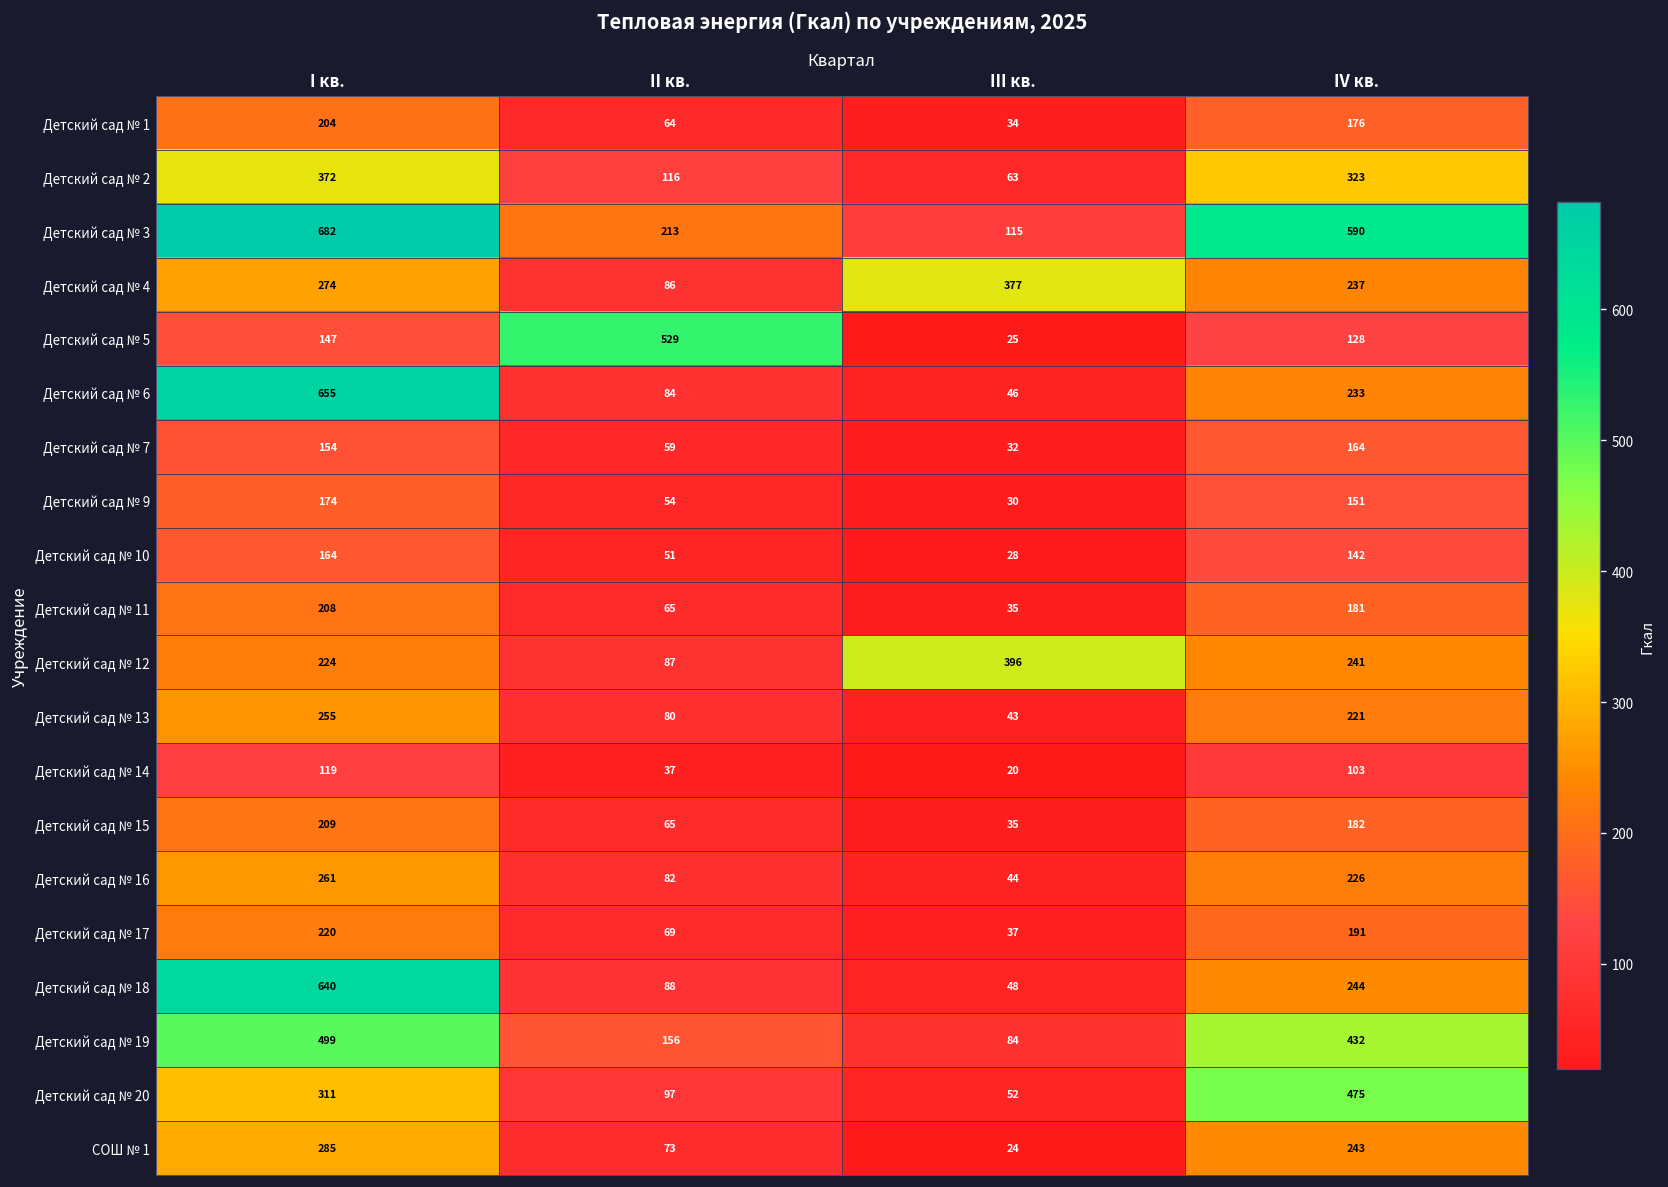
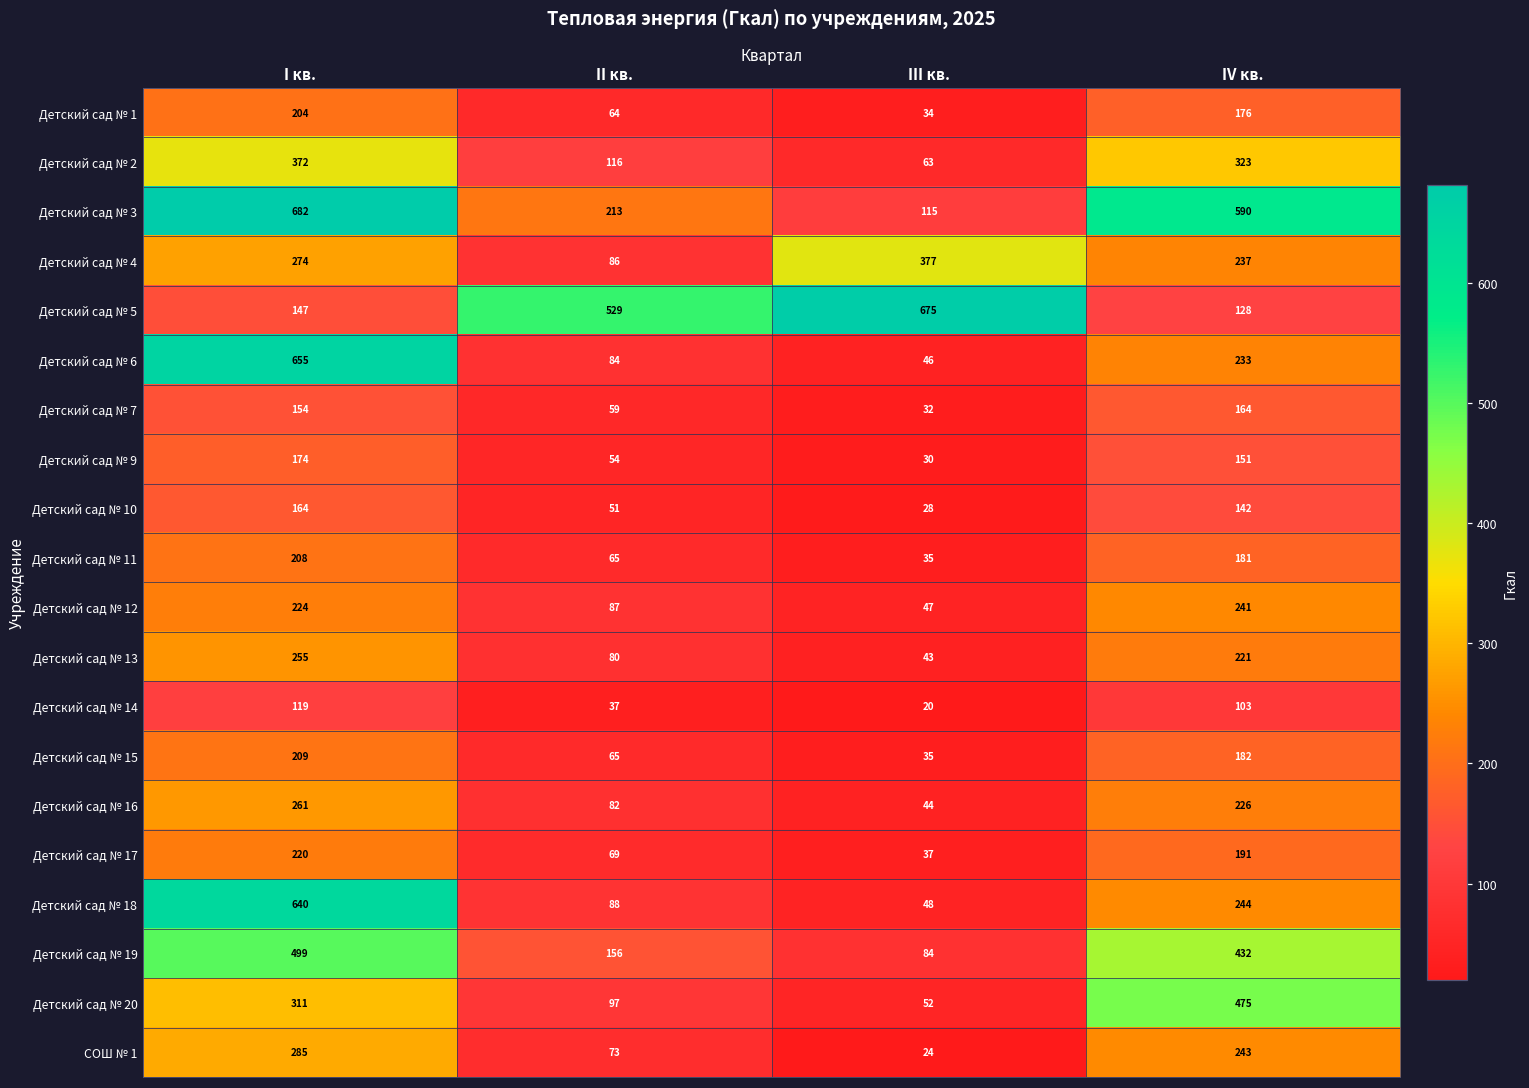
Детский сад № 5, III кв.: 25 -> 675
Детский сад № 12, III кв.: 396 -> 47
